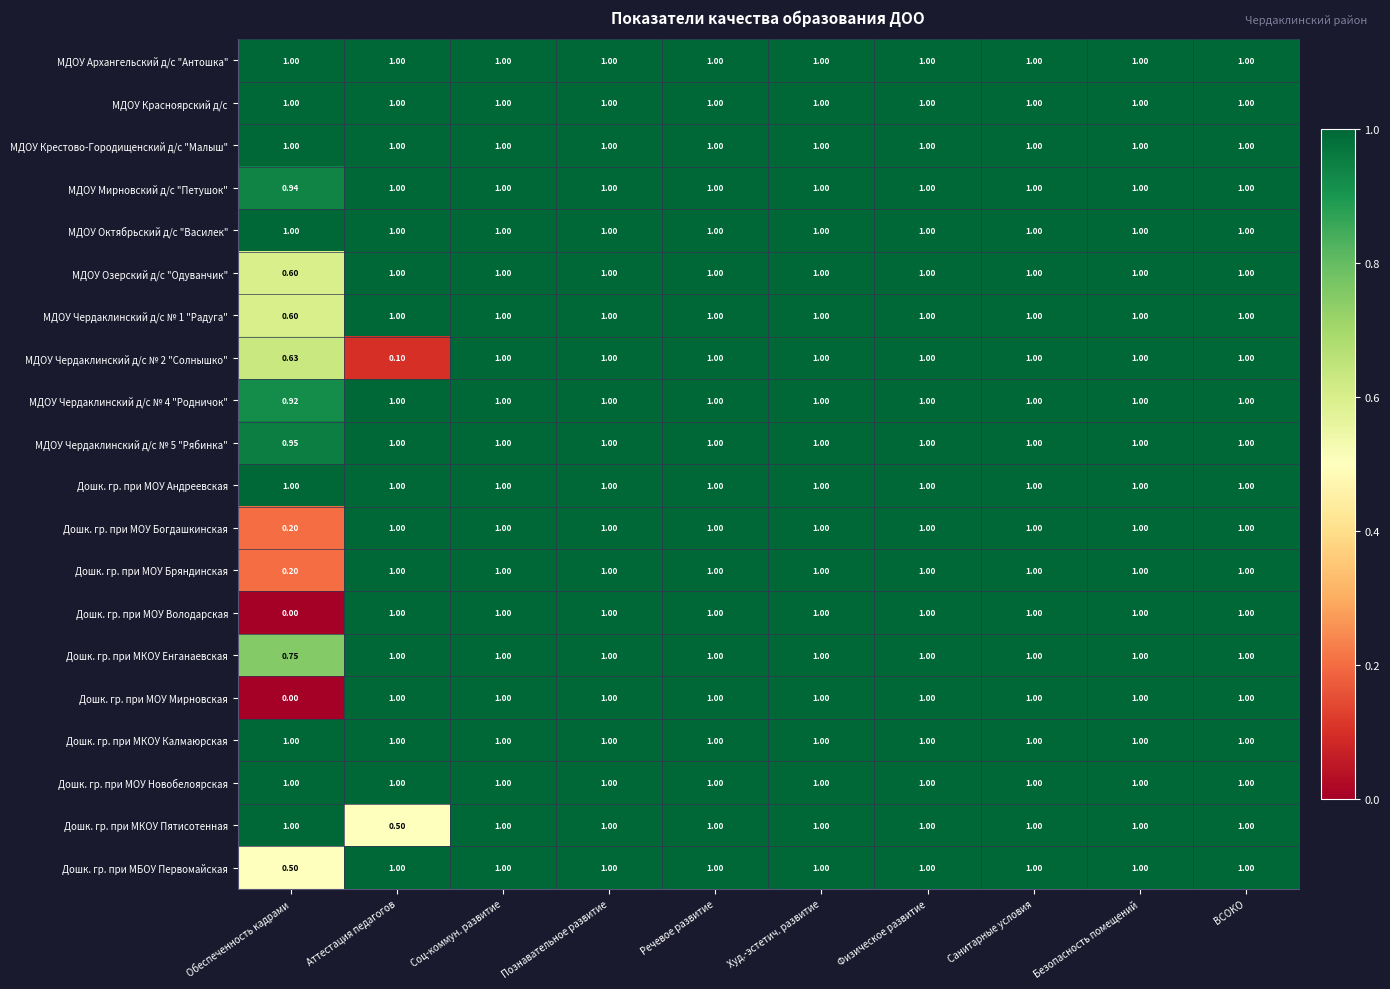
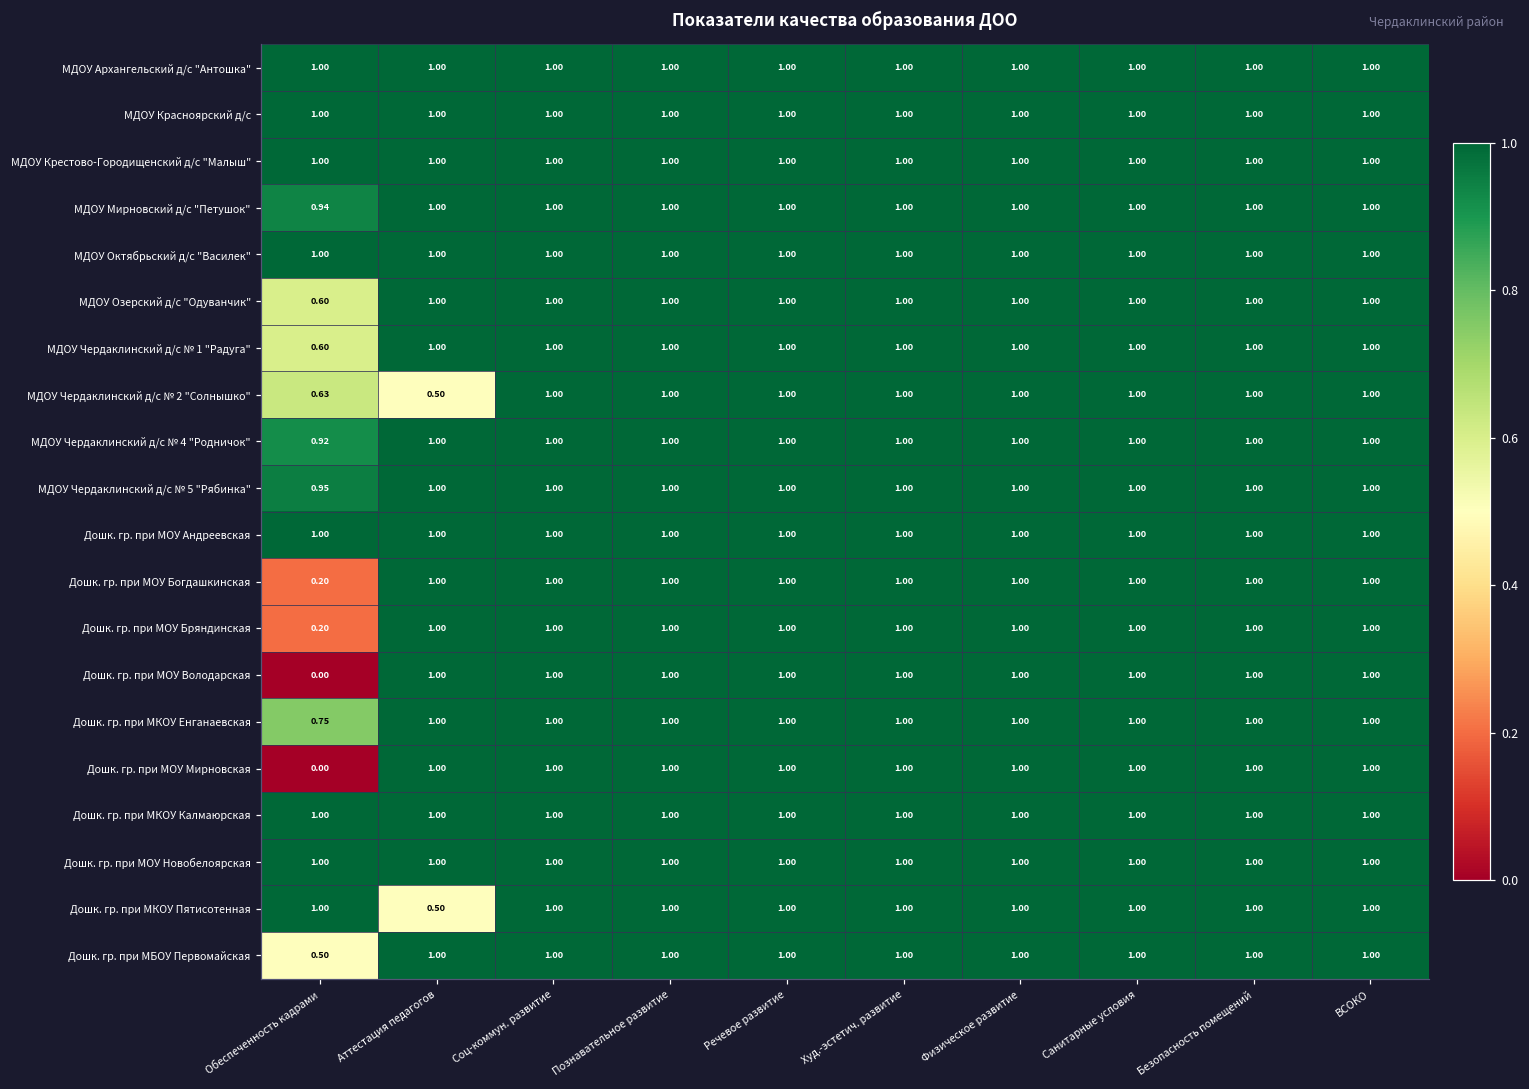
МДОУ Чердаклинский д/с № 2 "Солнышко", Аттестация педагогов: 0.10 -> 0.50
